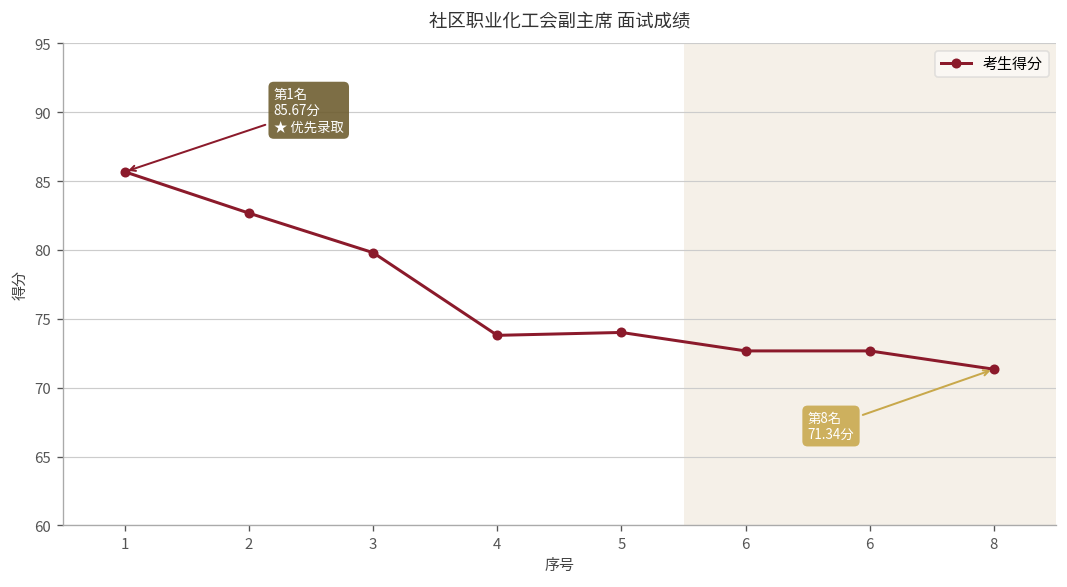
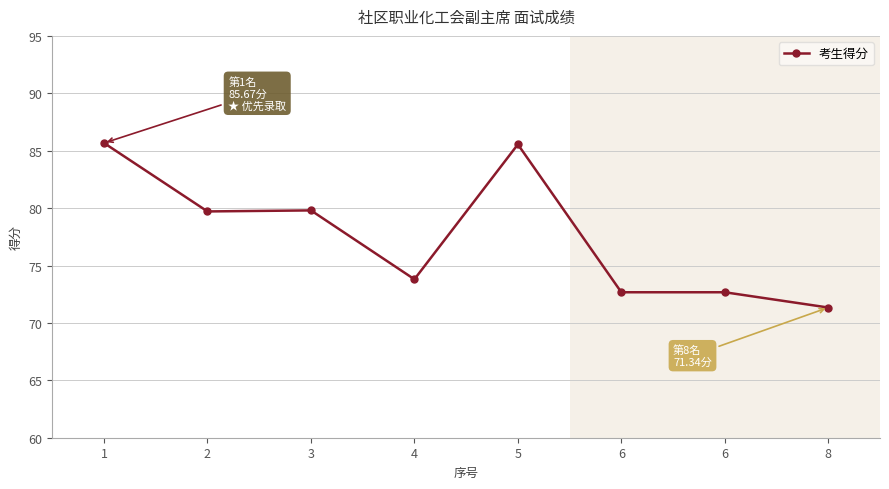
2: 82.7 -> 79.7
5: 74.0 -> 85.6
